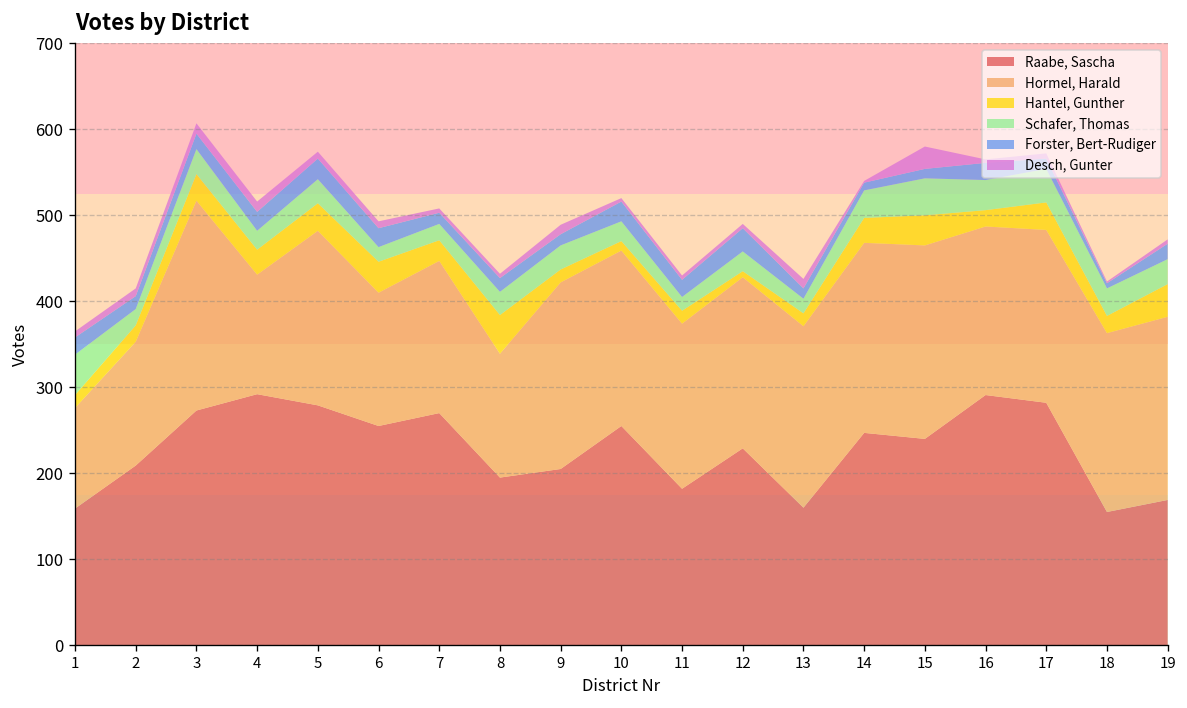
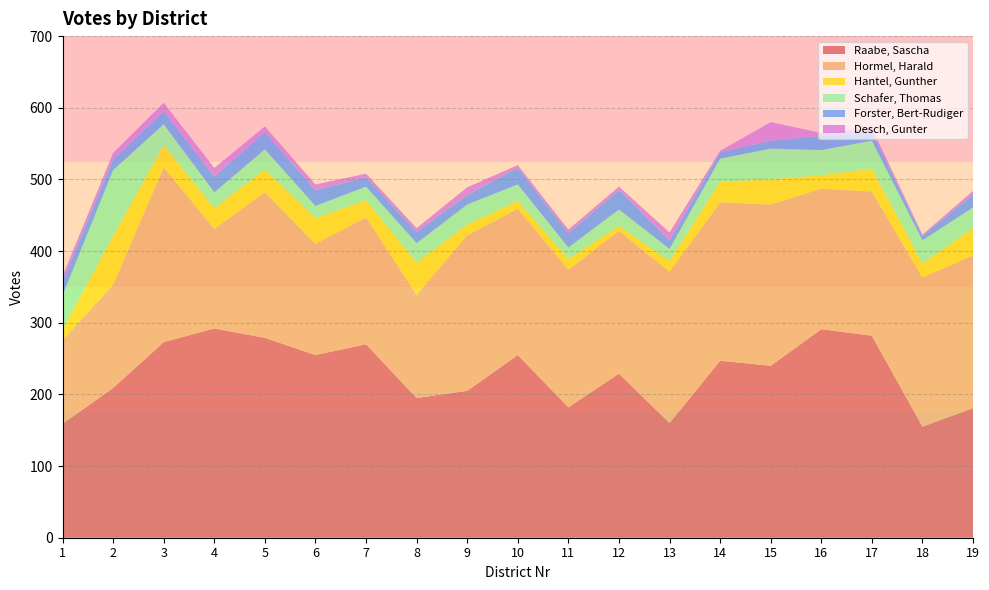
Hantel, Gunther, 2: 20 -> 70
Schafer, Thomas, 2: 20 -> 90
Raabe, Sascha, 19: 170 -> 180
